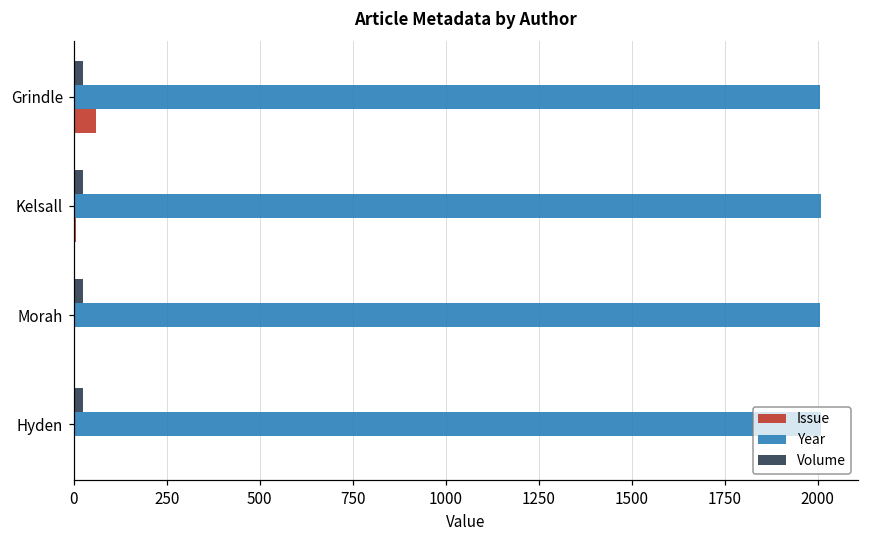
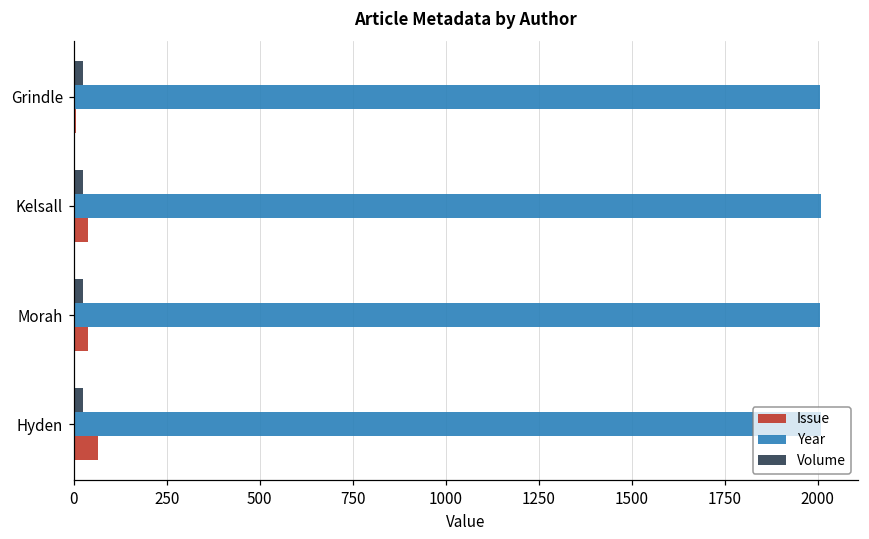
Issue, Grindle: 60 -> 10
Issue, Kelsall: 10 -> 40
Issue, Morah: 0 -> 40
Issue, Hyden: 0 -> 70
